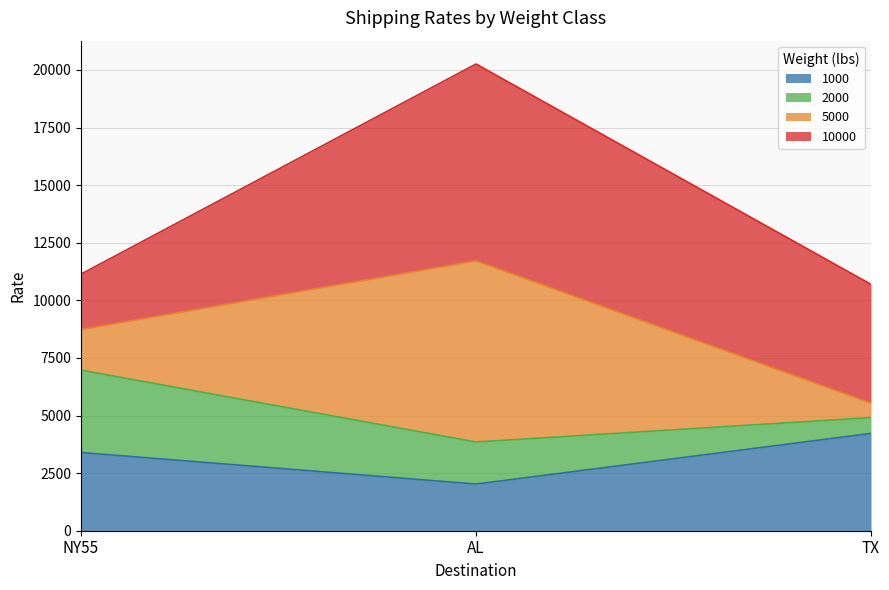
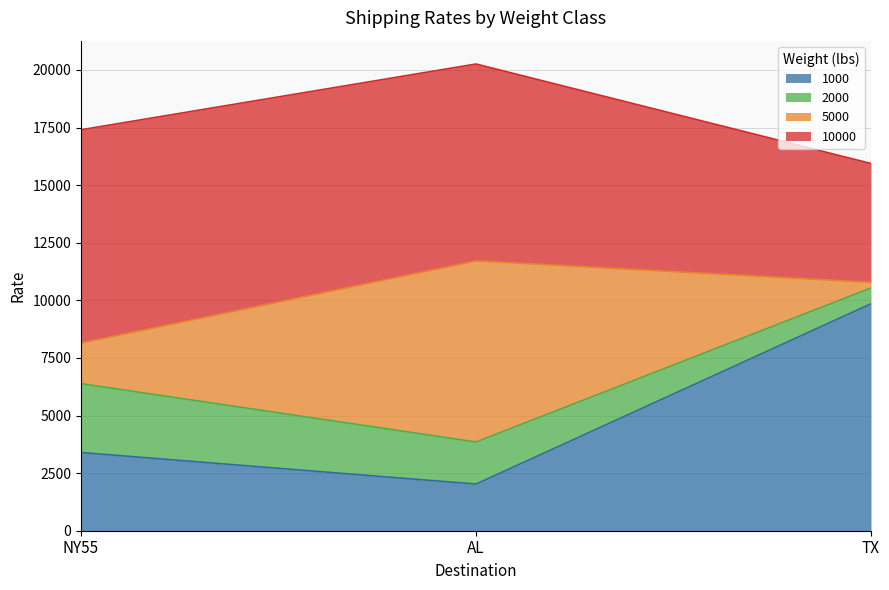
2000, NY55: 3600 -> 3000
10000, NY55: 2400 -> 9300
1000, TX: 4200 -> 9900
5000, TX: 600 -> 200
